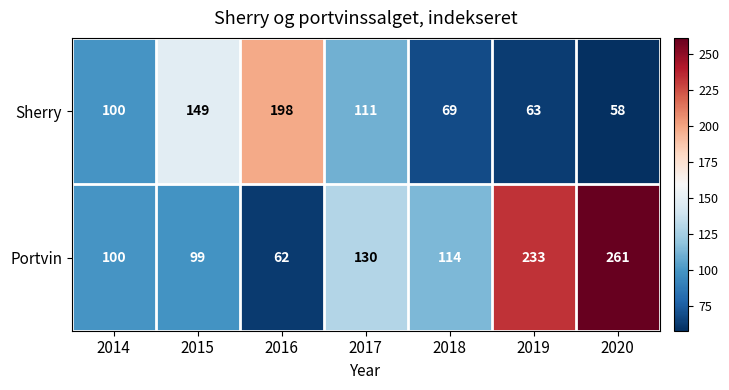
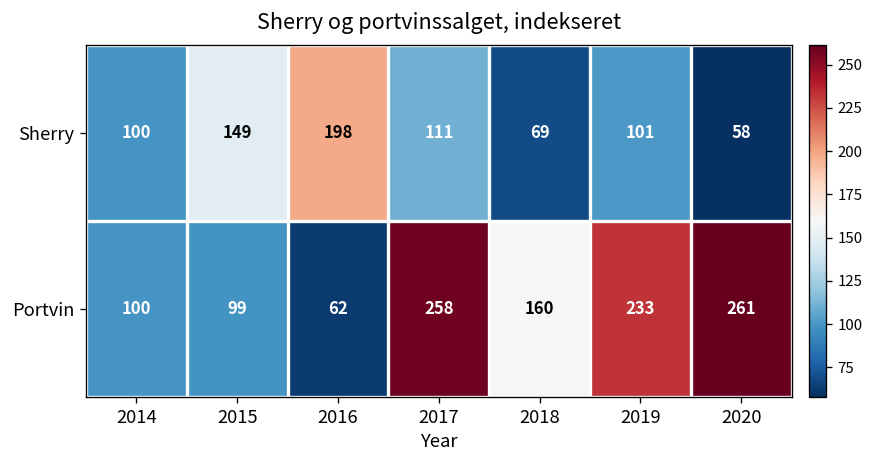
Sherry, 2019: 63 -> 101
Portvin, 2017: 130 -> 258
Portvin, 2018: 114 -> 160
